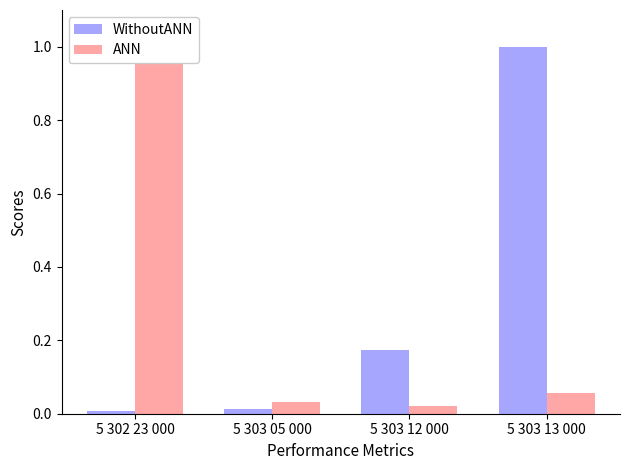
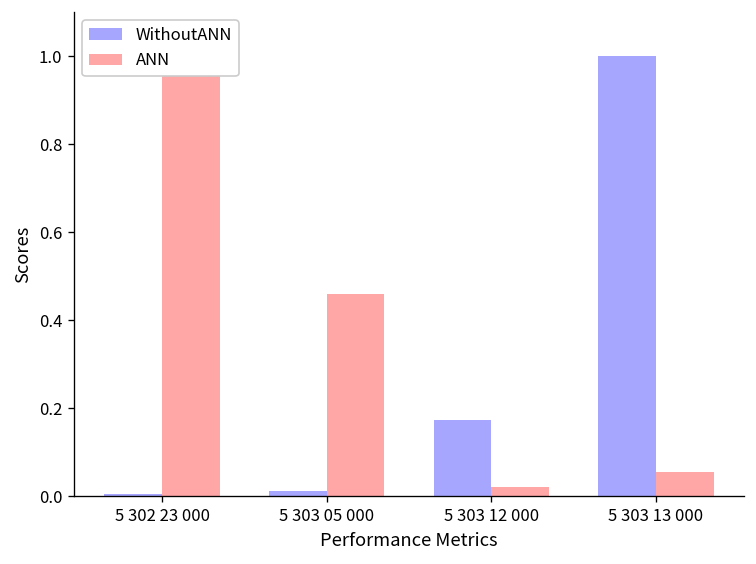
ANN, 5 303 05 000: 0.03 -> 0.46
